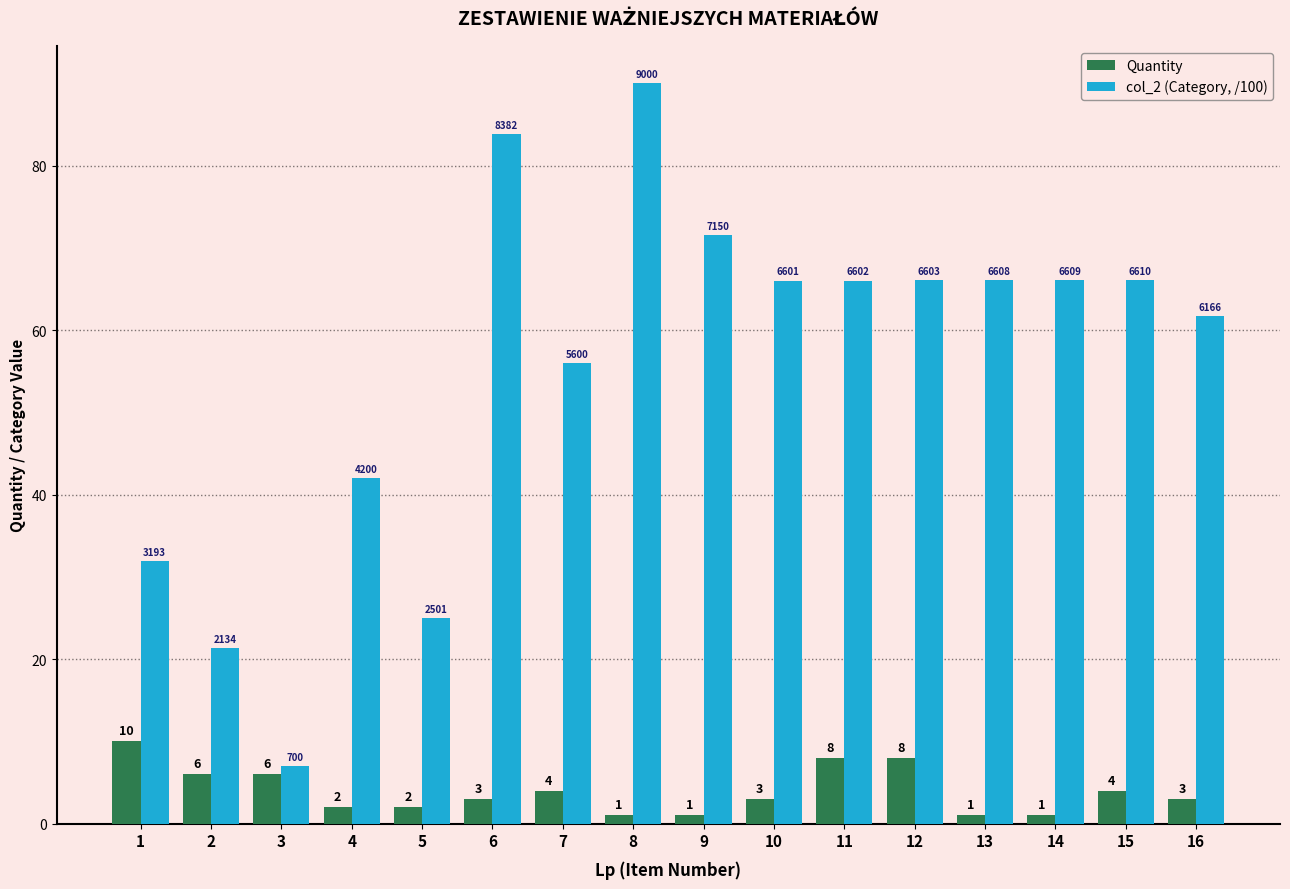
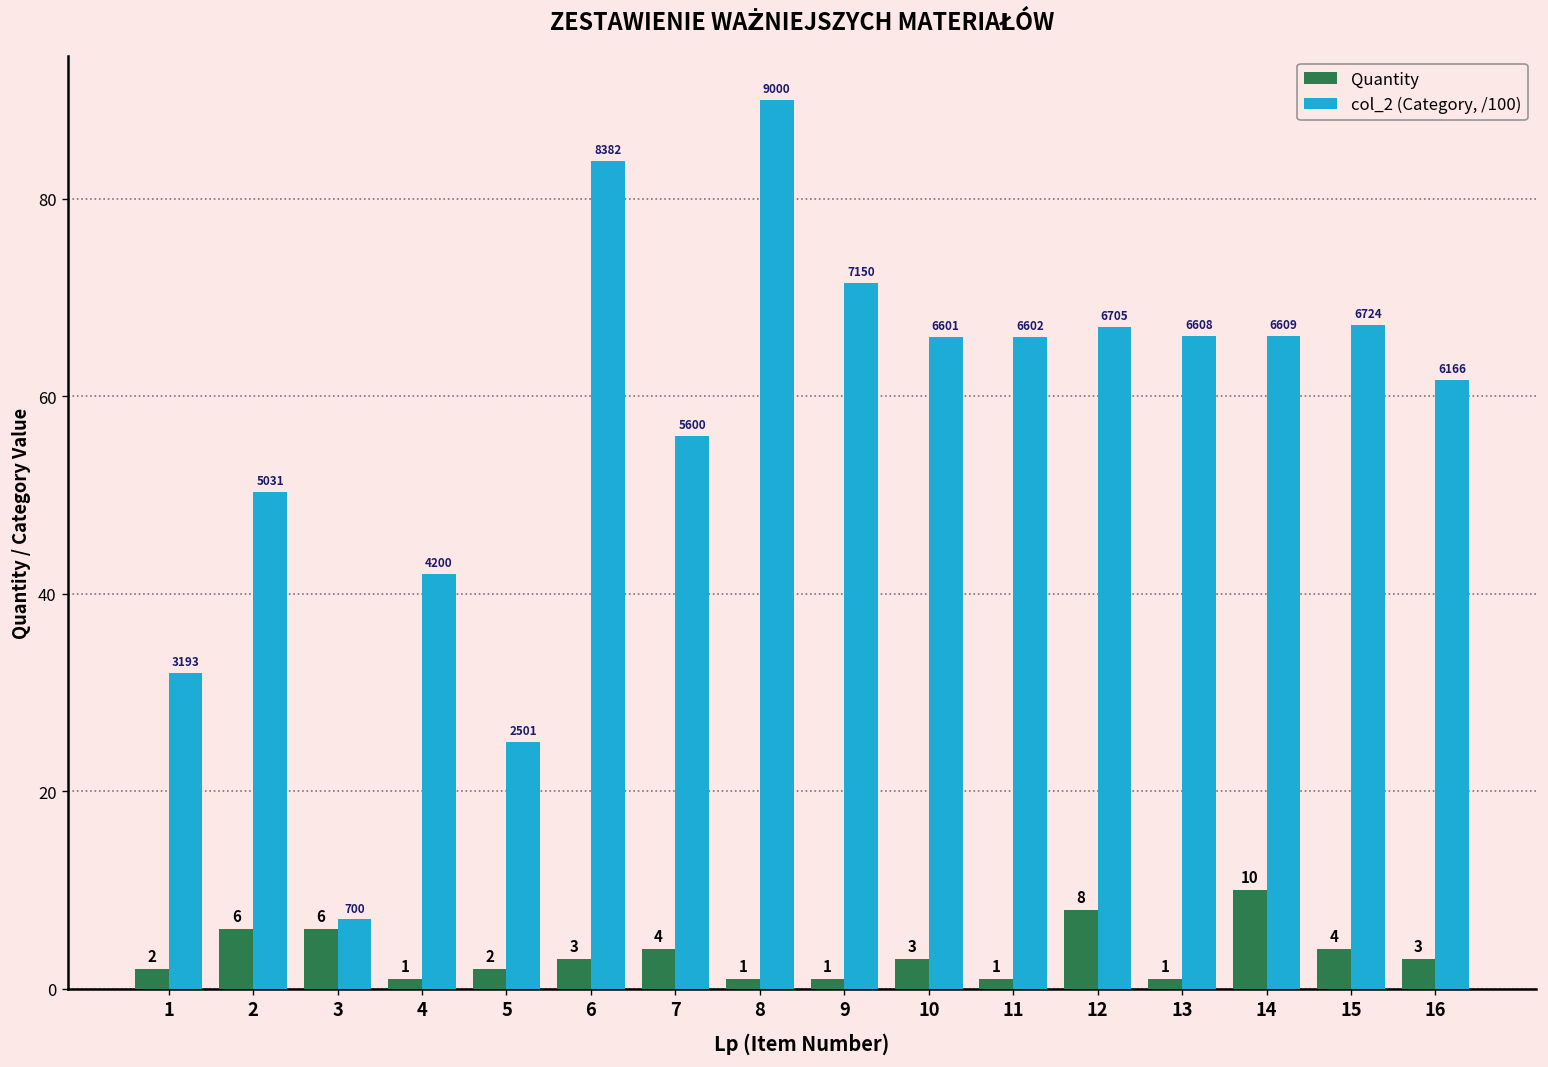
Quantity, 1: 10 -> 2
col_2 (Category, /100), 2: 2134 -> 5031
Quantity, 4: 2 -> 1
Quantity, 11: 8 -> 1
col_2 (Category, /100), 12: 6603 -> 6705
Quantity, 14: 1 -> 10
col_2 (Category, /100), 15: 6610 -> 6724
